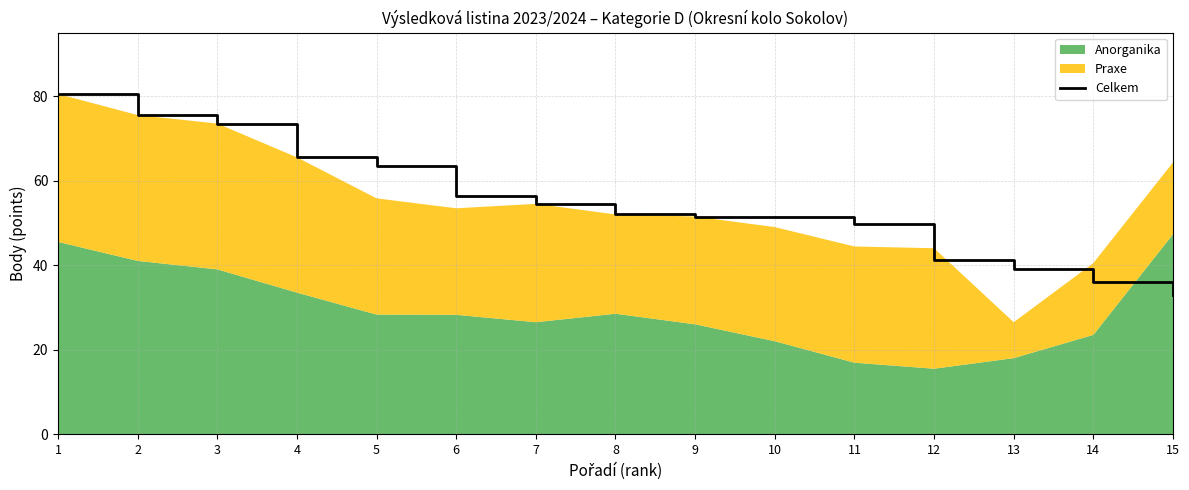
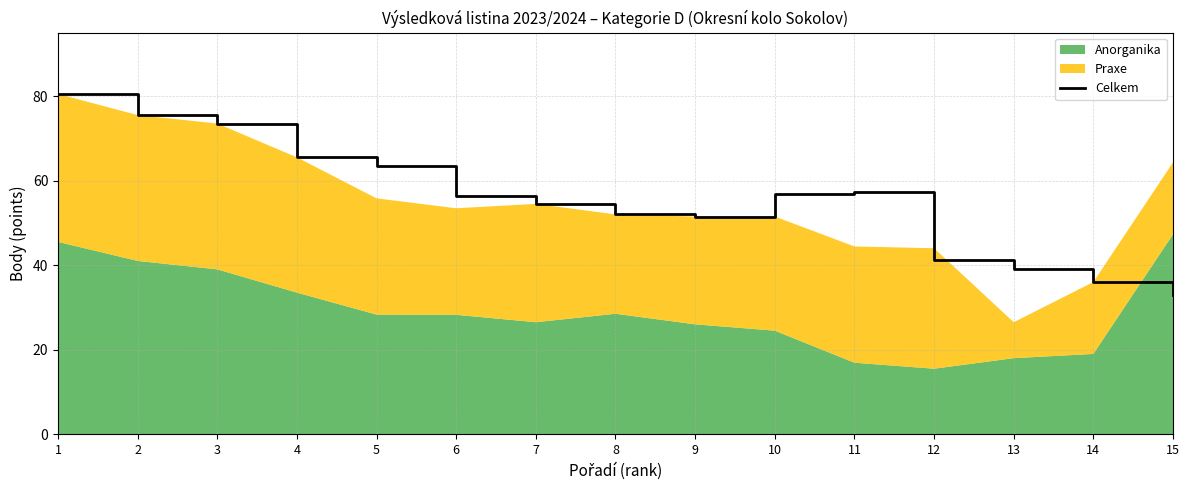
Celkem, 10: 52 -> 57
Anorganika, 10: 22 -> 25
Celkem, 11: 50 -> 57
Anorganika, 14: 24 -> 19
